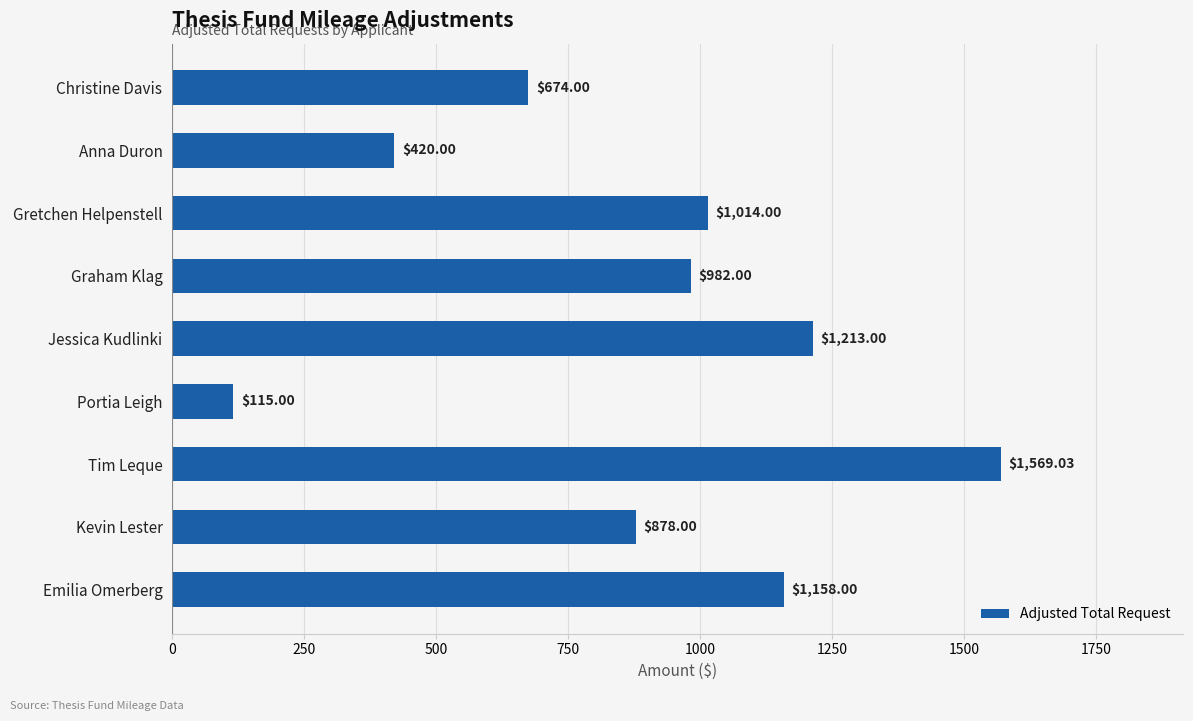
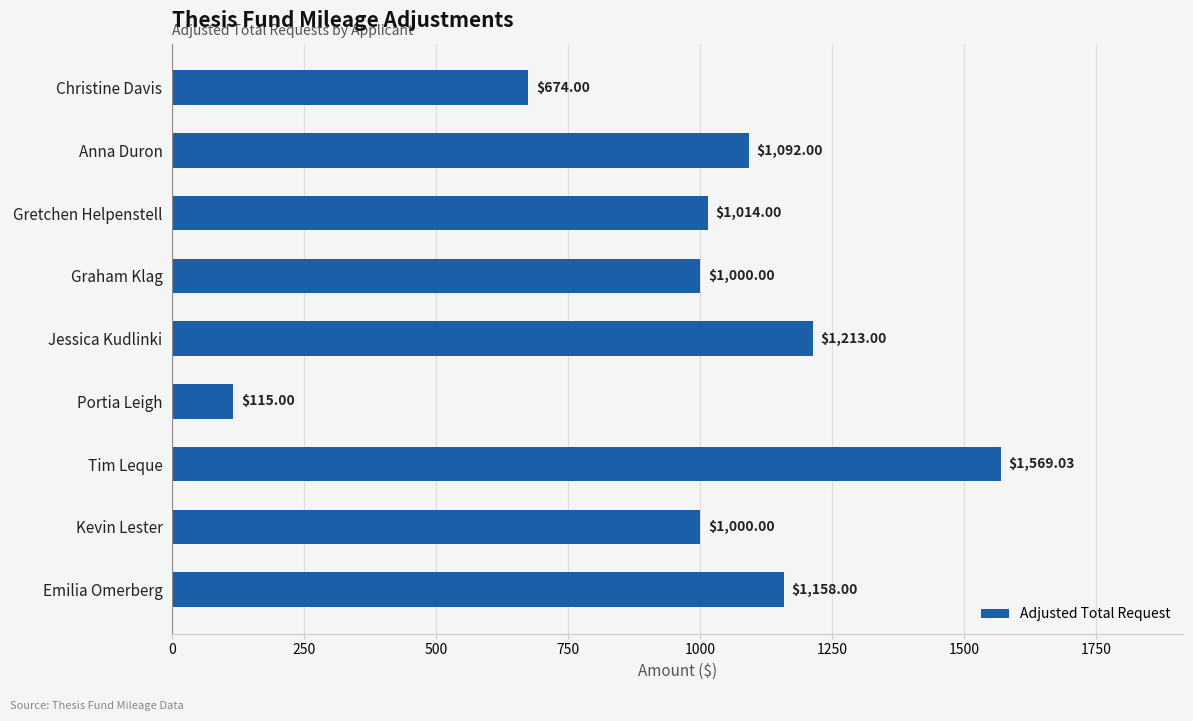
Anna Duron: $420.00 -> $1,092.00
Graham Klag: $982.00 -> $1,000.00
Kevin Lester: $878.00 -> $1,000.00
